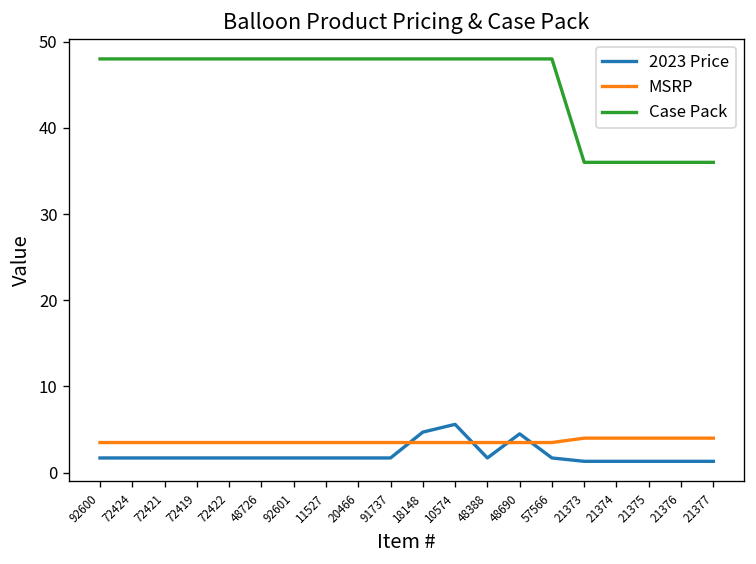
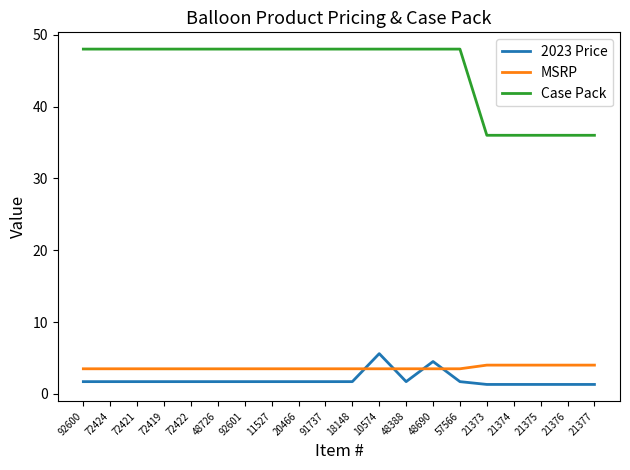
2023 Price, 18148: 5 -> 2
